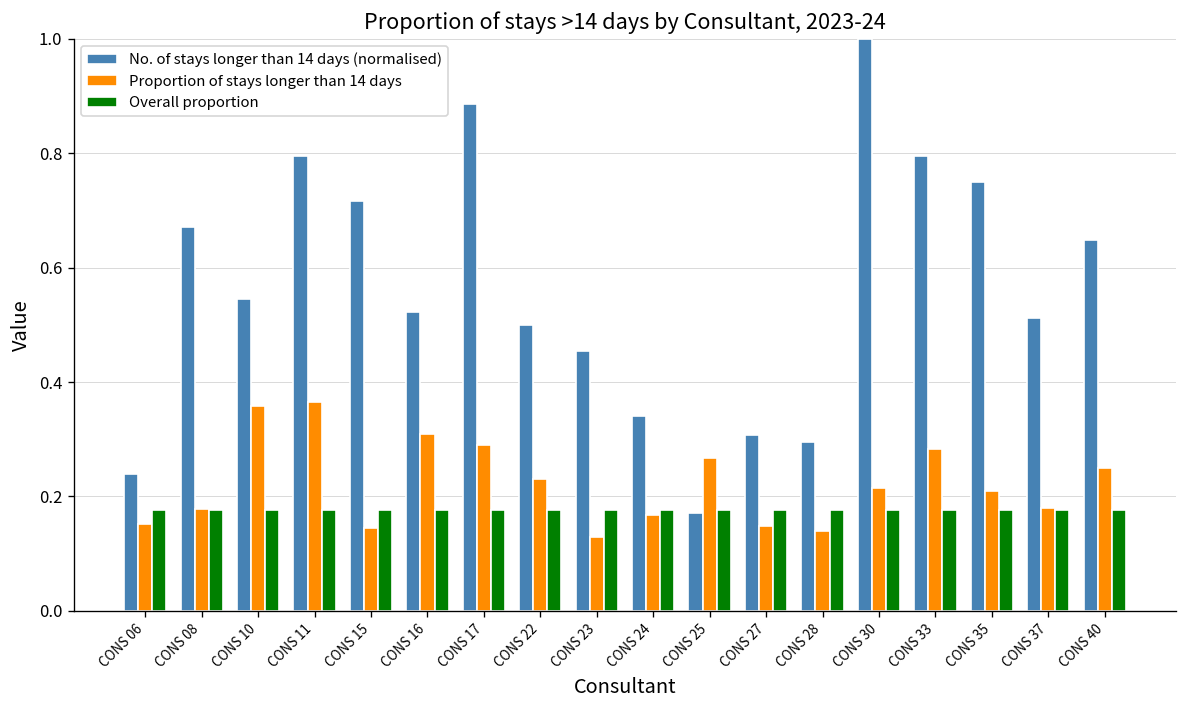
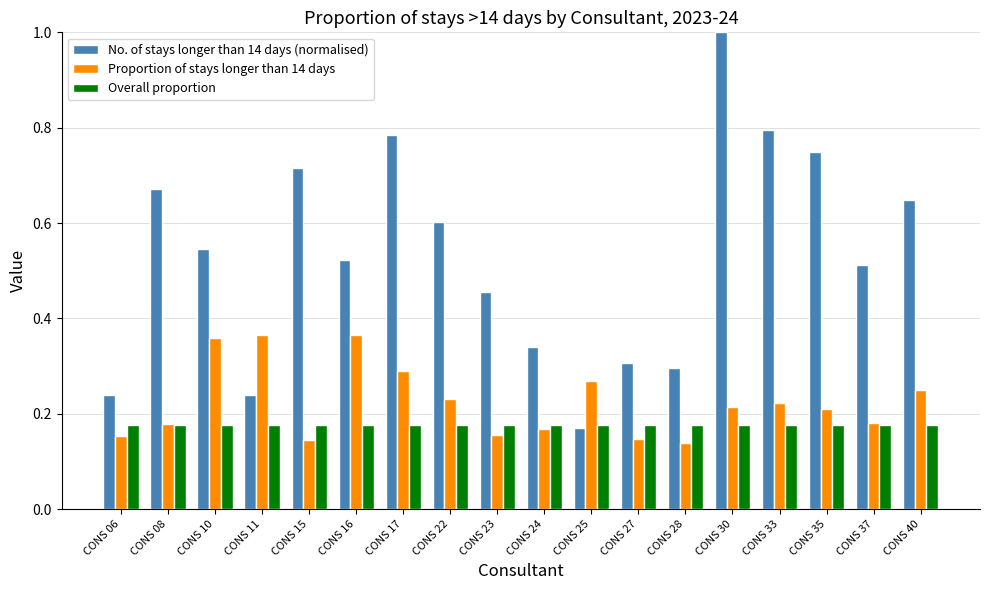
No. of stays longer than 14 days (normalised), CONS 11: 0.80 -> 0.24
Proportion of stays longer than 14 days, CONS 16: 0.31 -> 0.36
No. of stays longer than 14 days (normalised), CONS 17: 0.89 -> 0.78
No. of stays longer than 14 days (normalised), CONS 22: 0.50 -> 0.60
Proportion of stays longer than 14 days, CONS 23: 0.13 -> 0.16
Proportion of stays longer than 14 days, CONS 33: 0.28 -> 0.22
